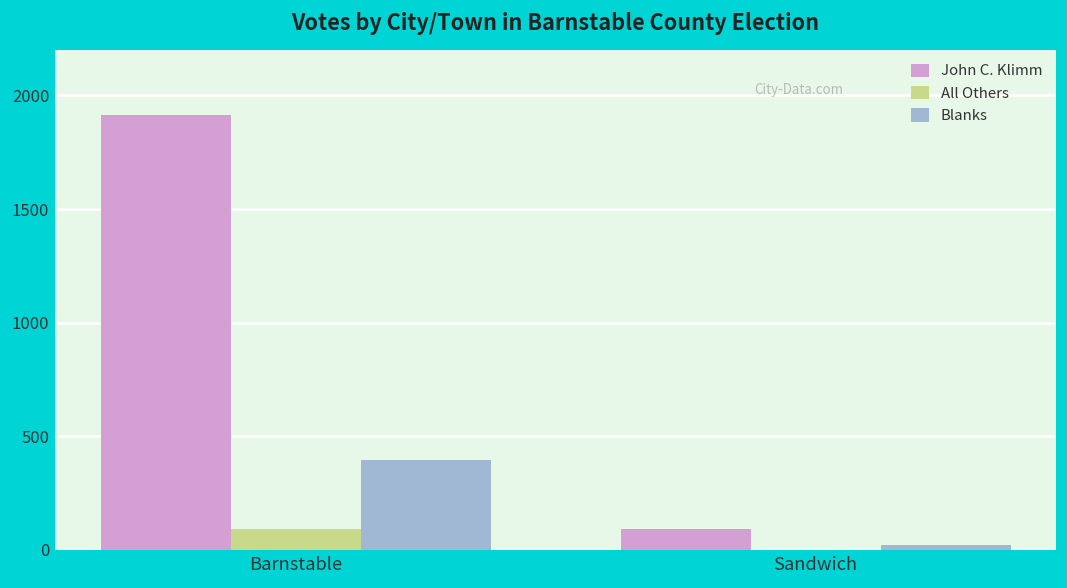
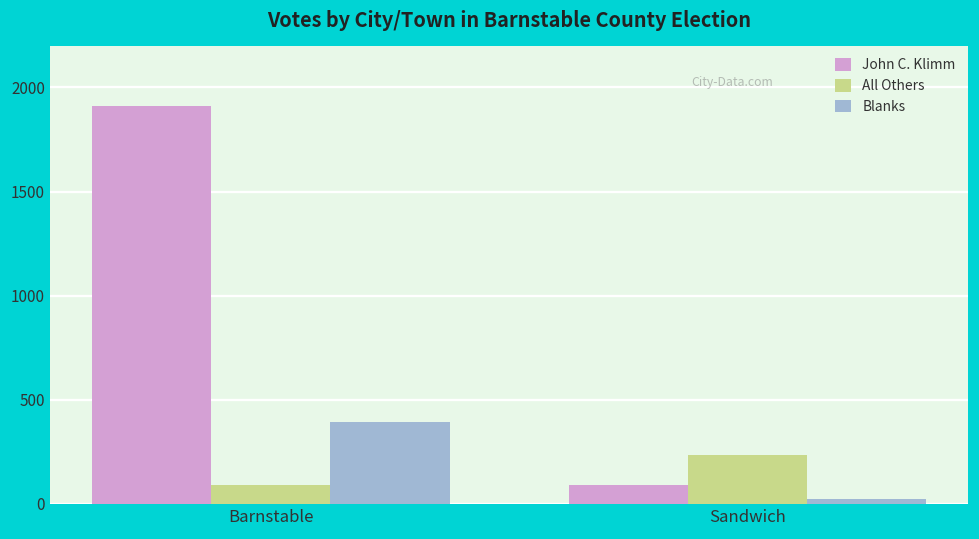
All Others, Sandwich: 0 -> 230
